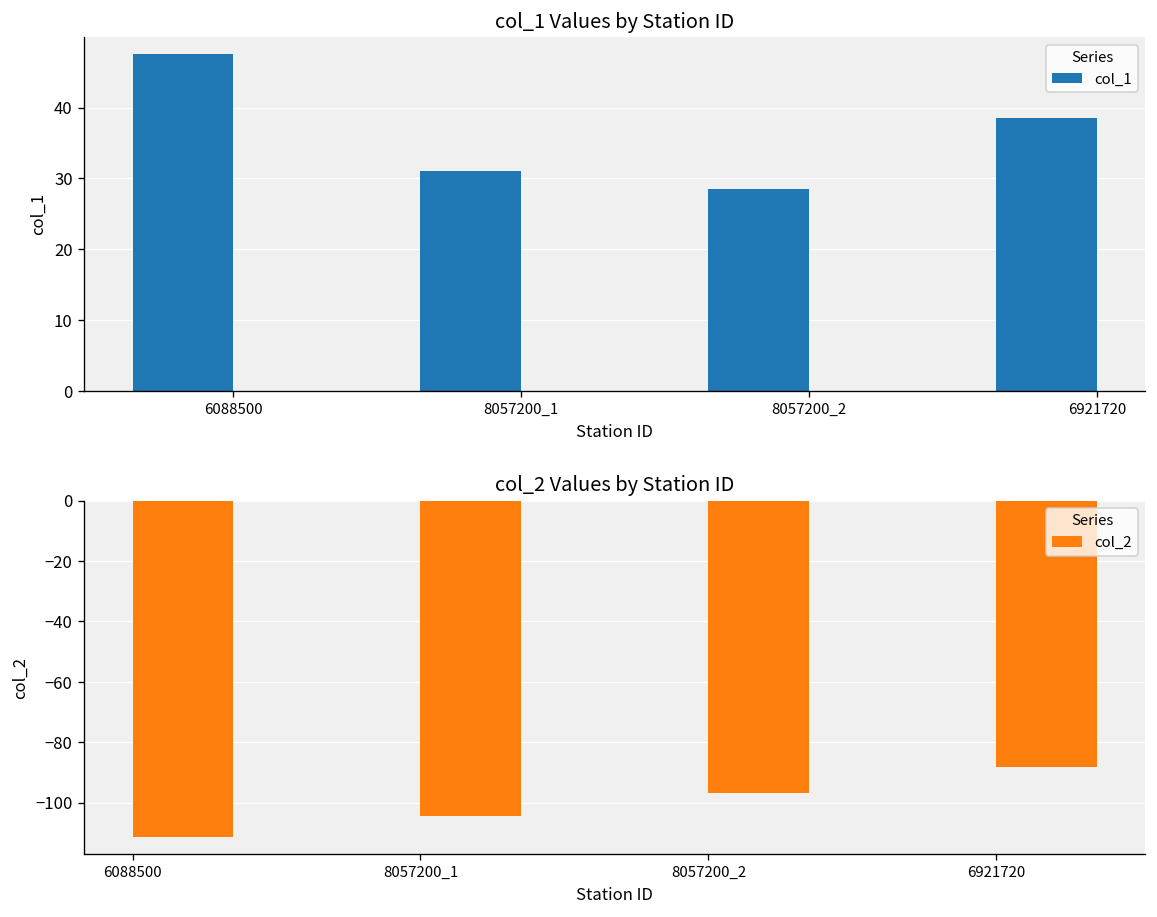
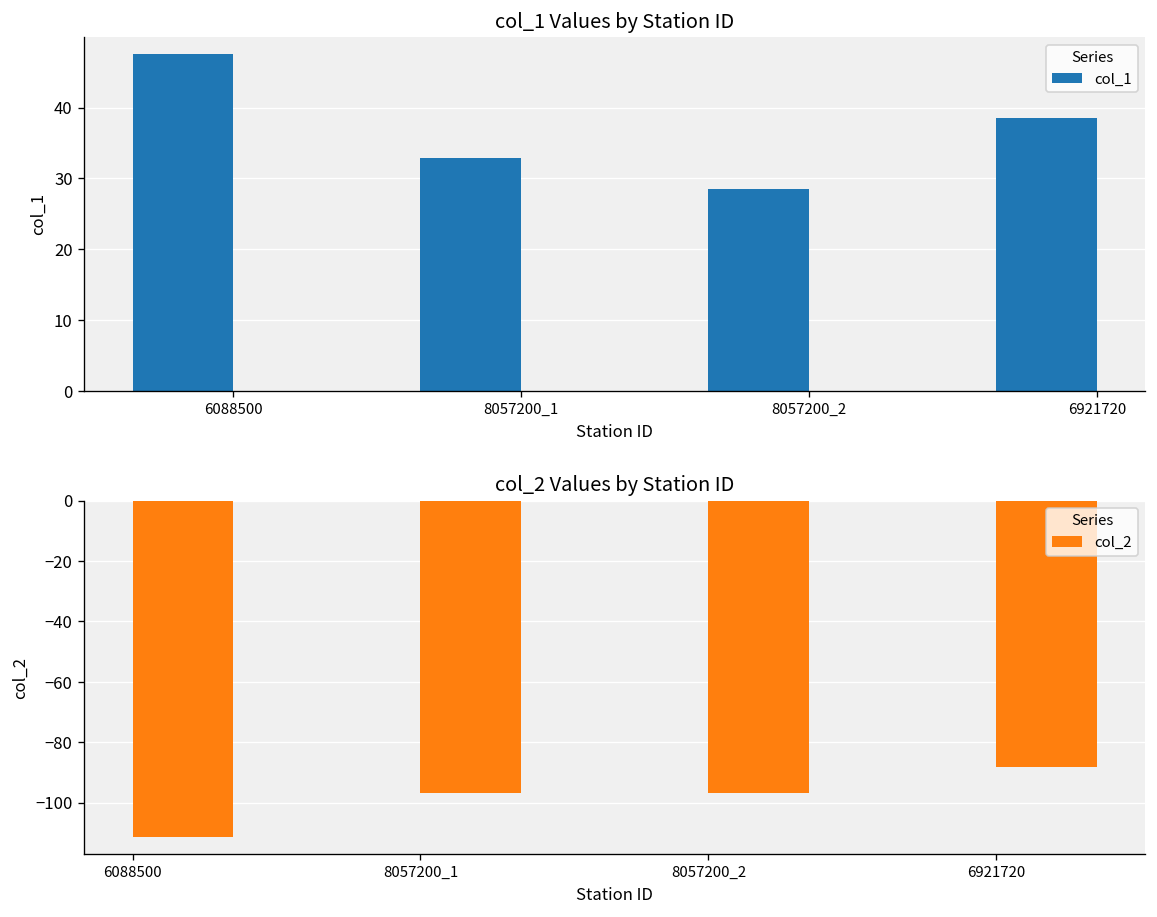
col_1 Values by Station ID, 8057200_1: 31 -> 33
col_2 Values by Station ID, 8057200_1: -105 -> -97
